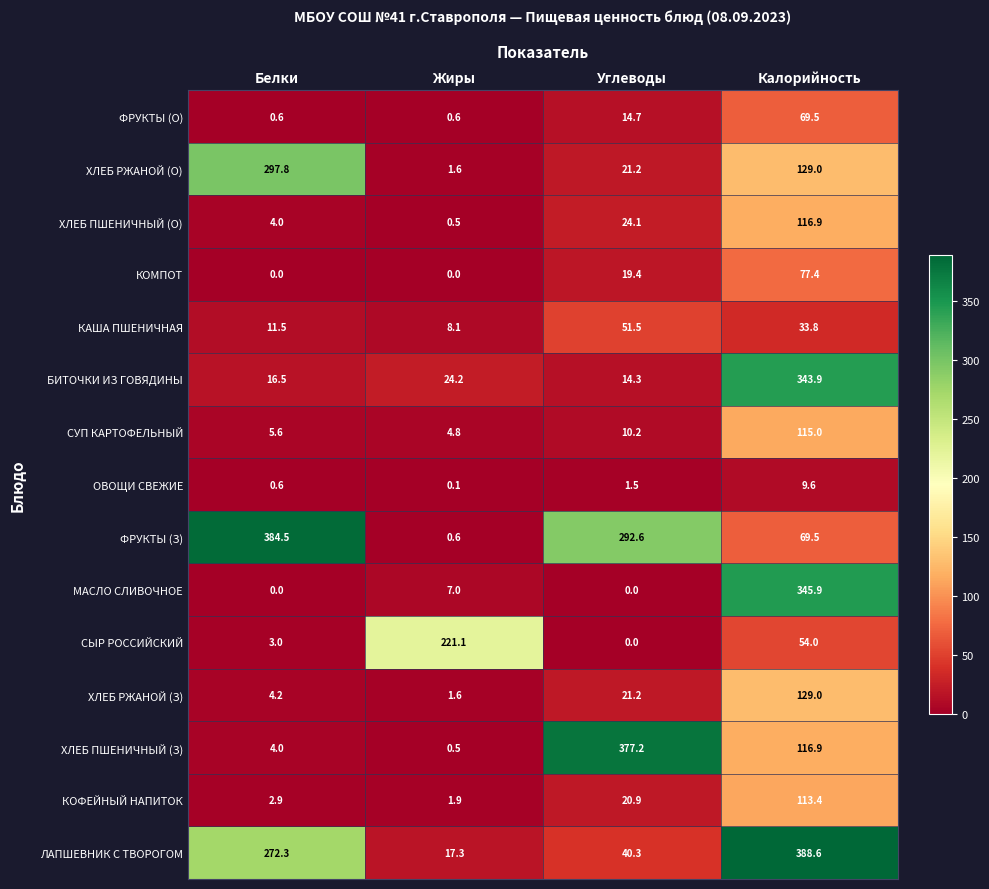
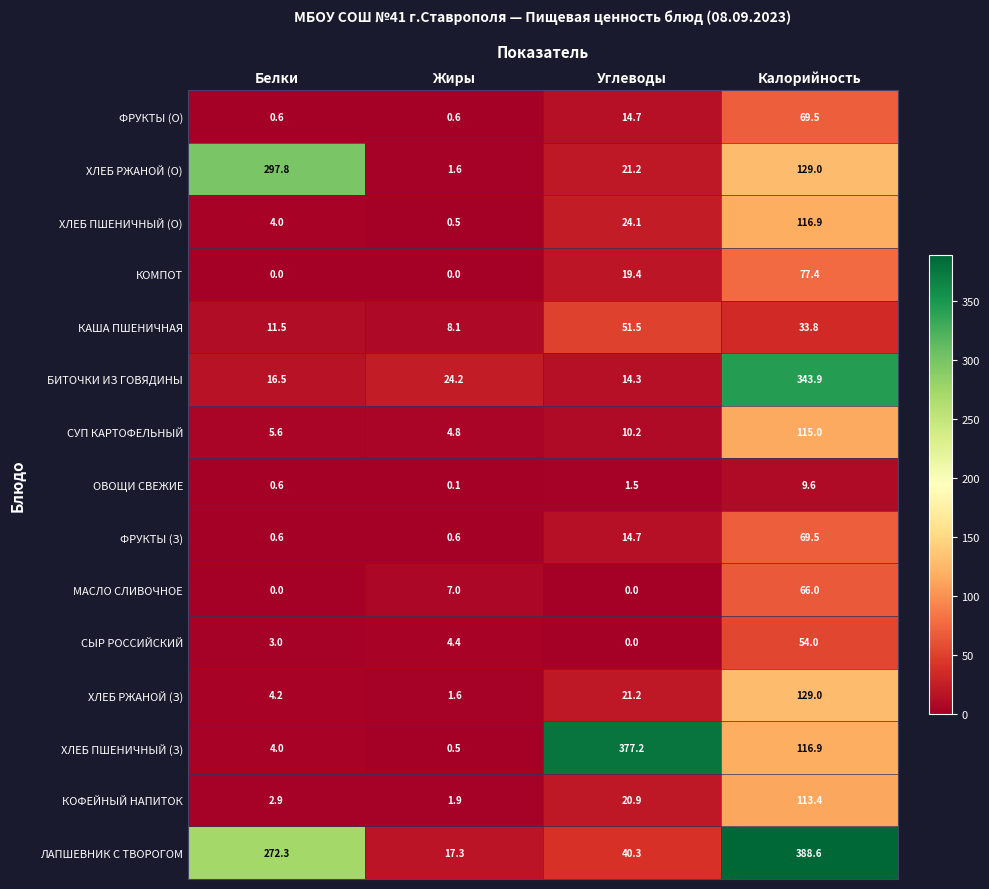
ФРУКТЫ (З), Белки: 384.5 -> 0.6
ФРУКТЫ (З), Углеводы: 292.6 -> 14.7
МАСЛО СЛИВОЧНОЕ, Калорийность: 345.9 -> 66.0
СЫР РОССИЙСКИЙ, Жиры: 221.1 -> 4.4
